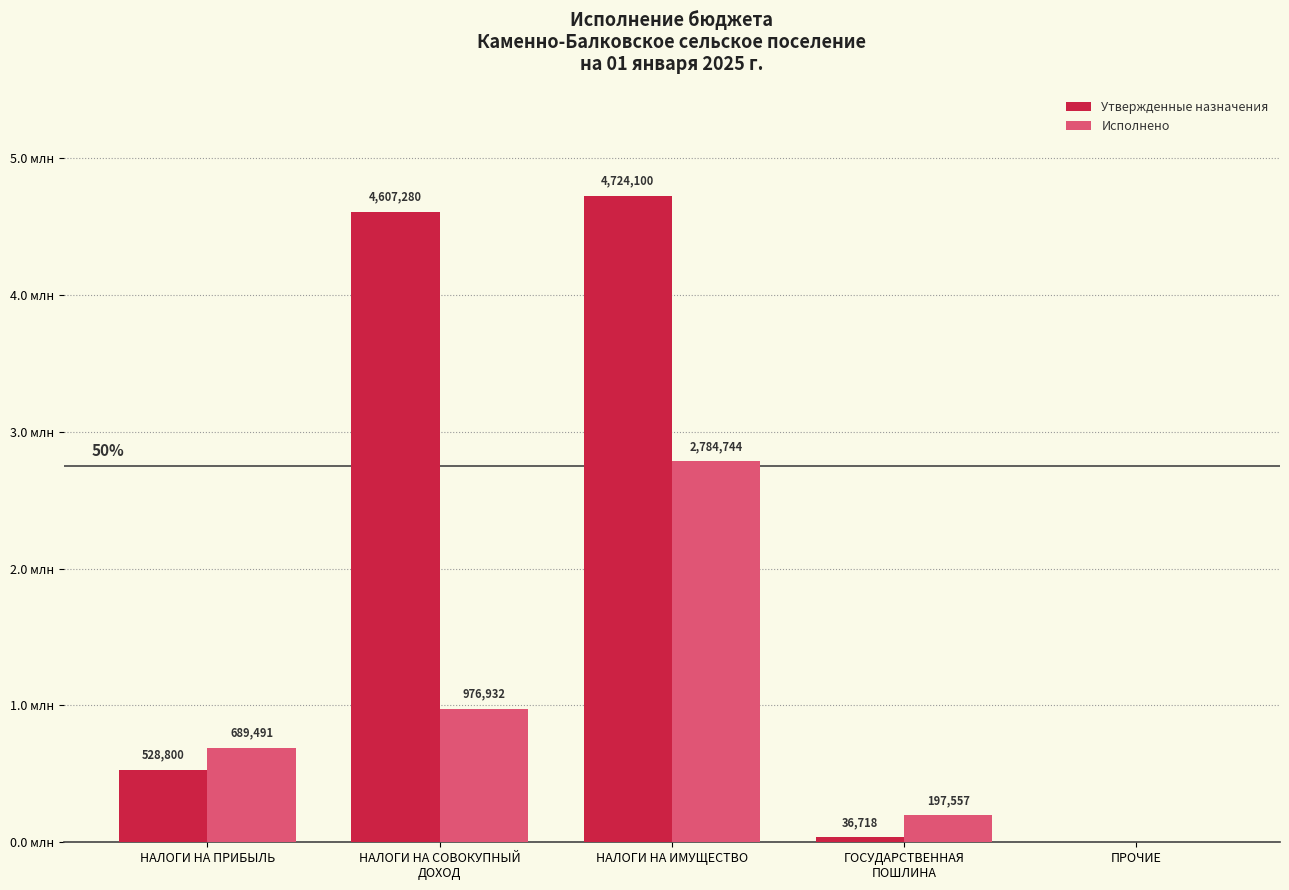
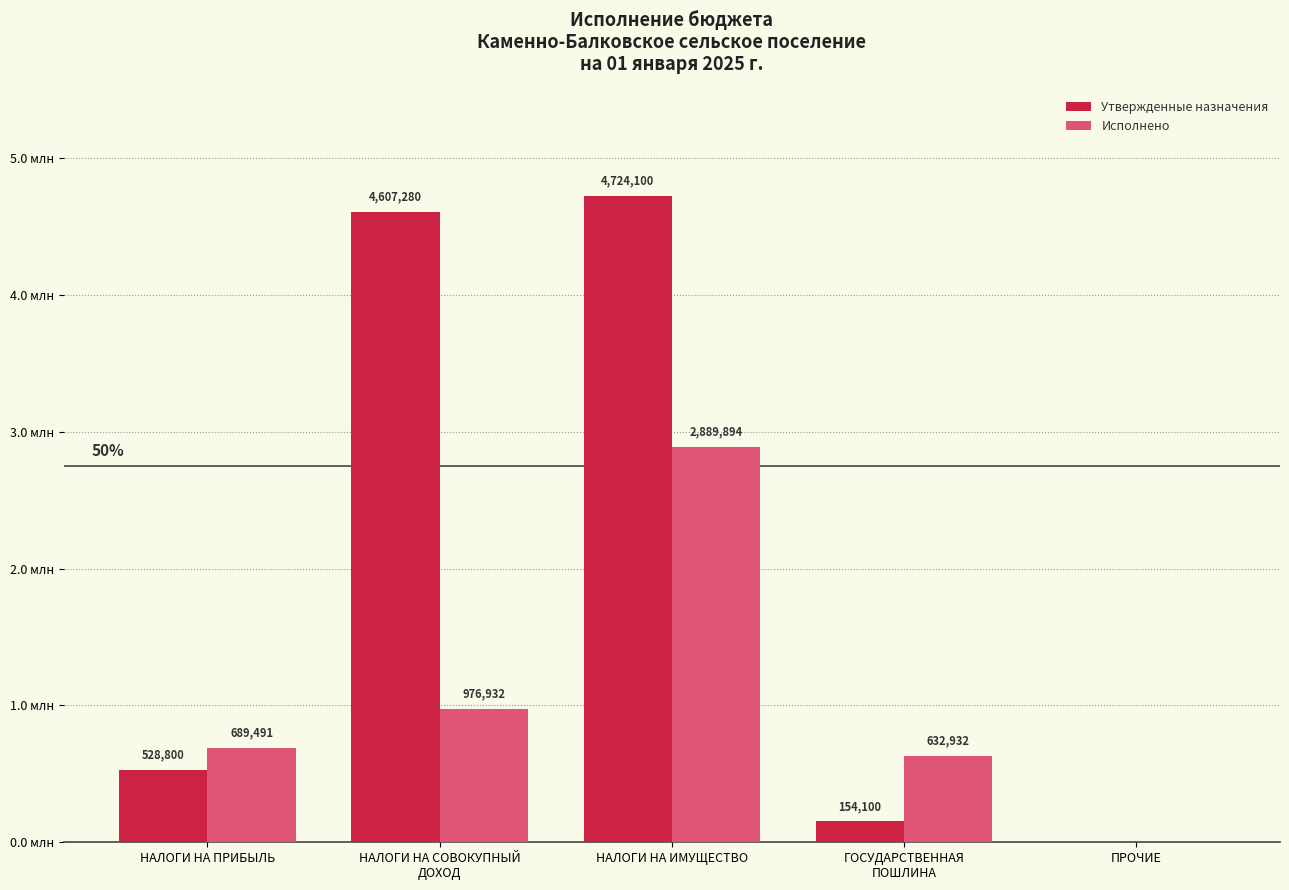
Исполнено, НАЛОГИ НА ИМУЩЕСТВО: 2,784,744 -> 2,889,894
Утвержденные назначения, ГОСУДАРСТВЕННАЯ ПОШЛИНА: 36,718 -> 154,100
Исполнено, ГОСУДАРСТВЕННАЯ ПОШЛИНА: 197,557 -> 632,932
